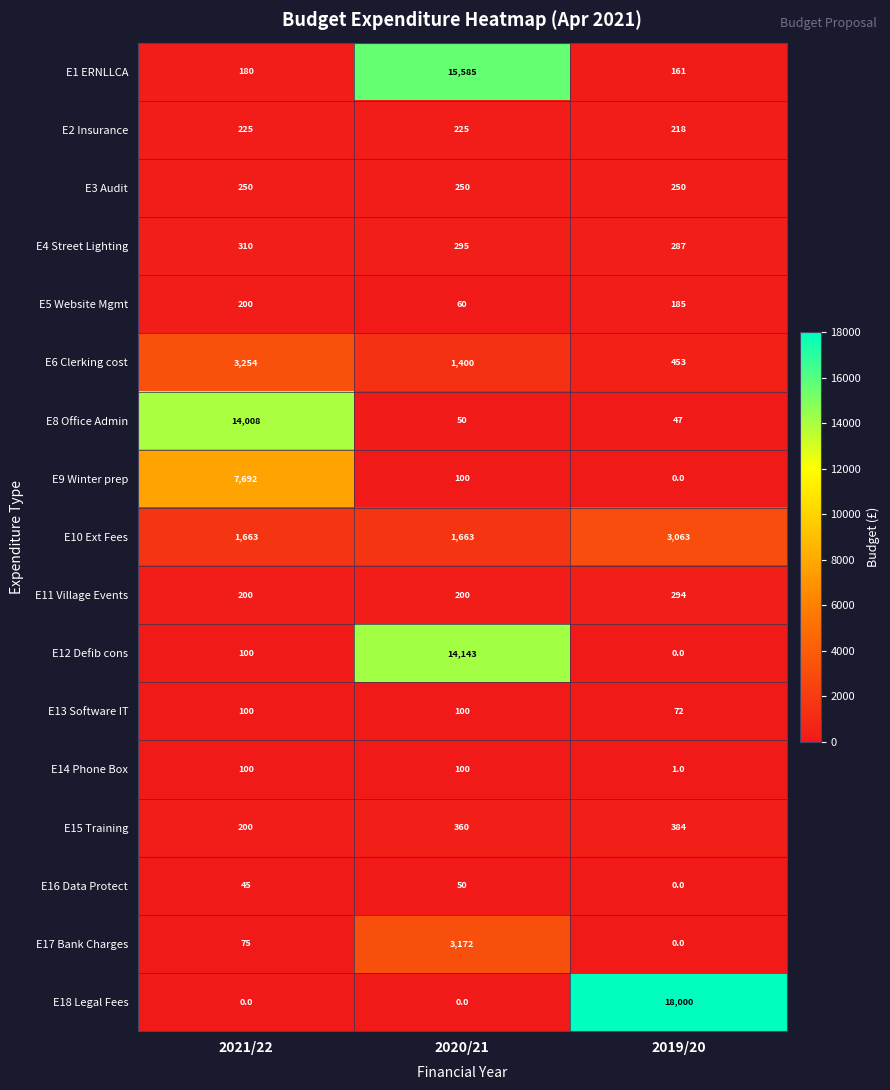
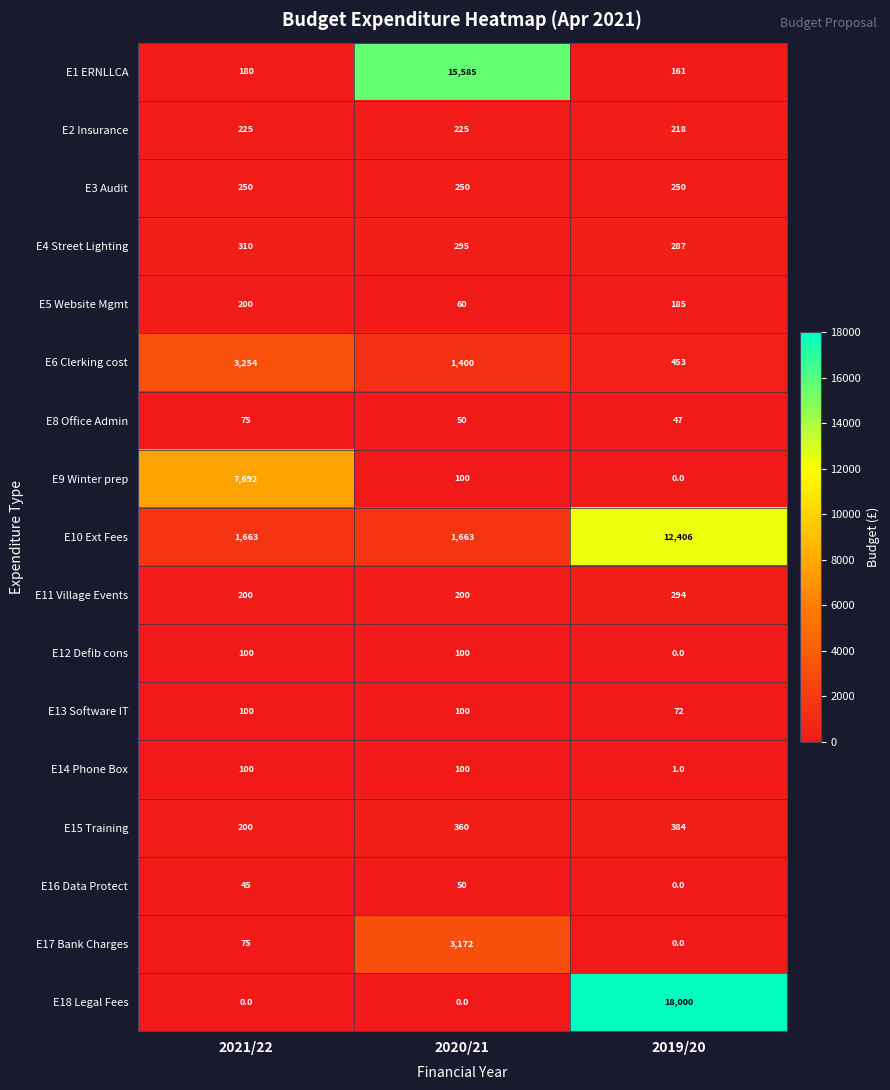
E8 Office Admin, 2021/22: 14,008 -> 75
E10 Ext Fees, 2019/20: 3,063 -> 12,406
E12 Defib cons, 2020/21: 14,143 -> 100
